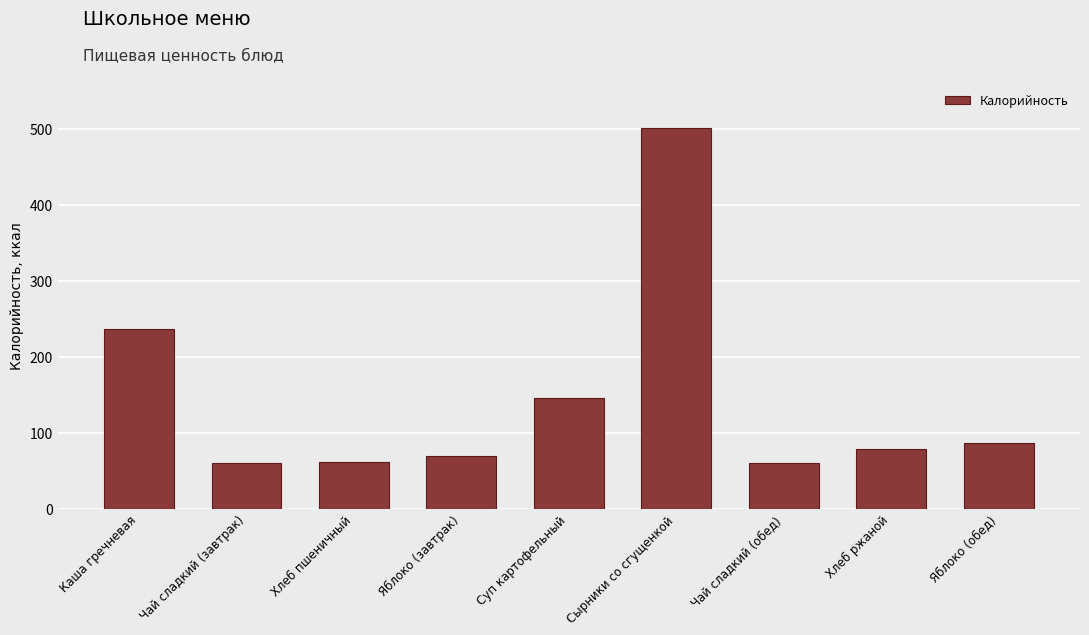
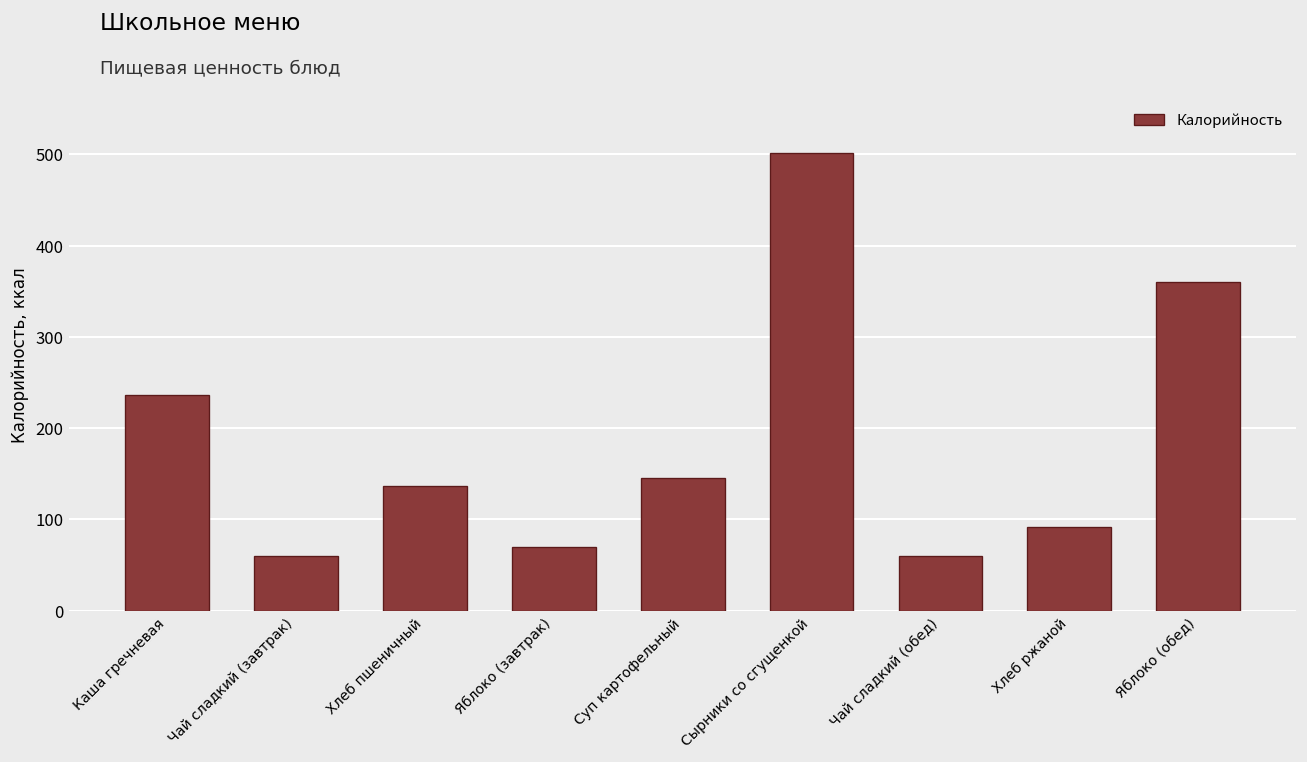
Хлеб пшеничный: 60 -> 140
Хлеб ржаной: 80 -> 90
Яблоко (обед): 90 -> 360
